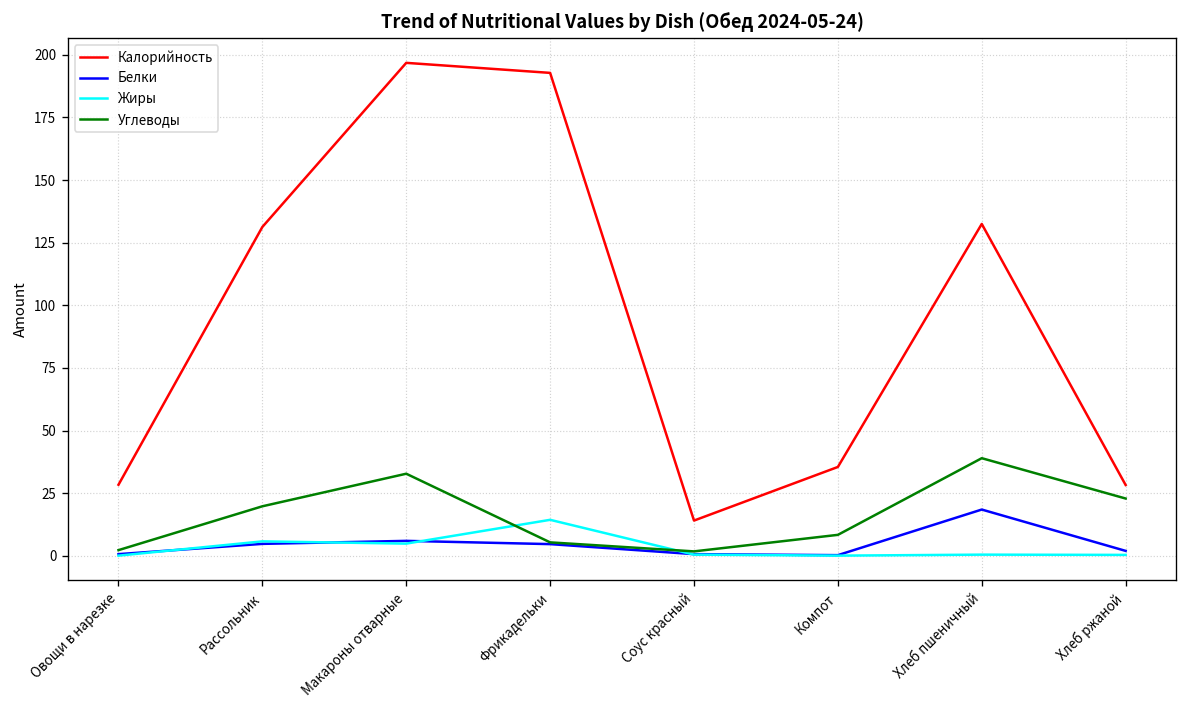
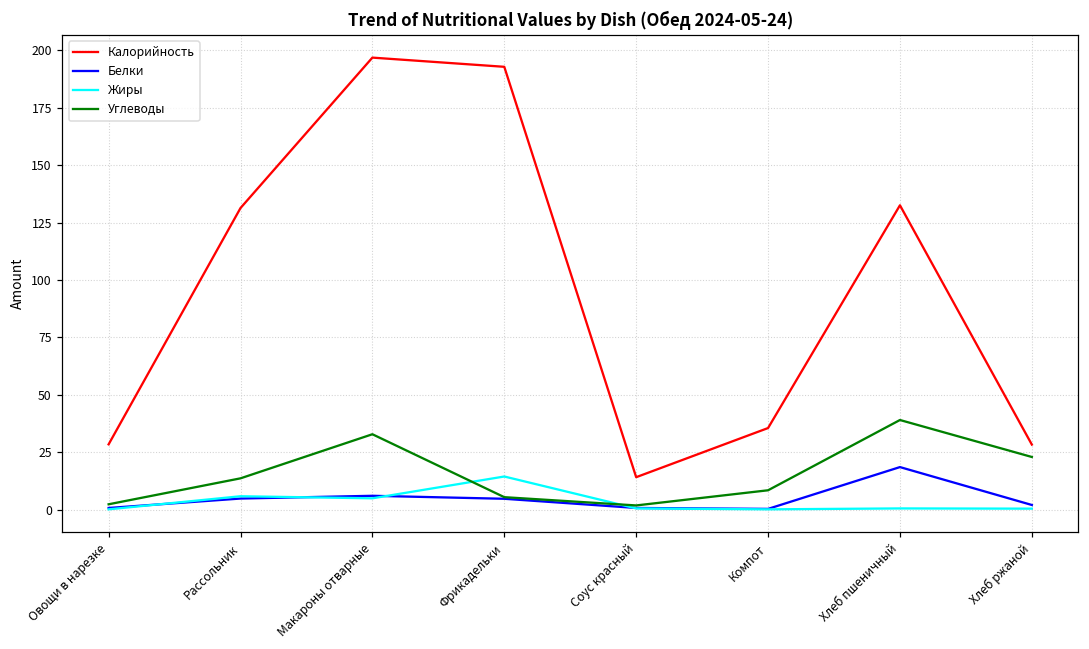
Углеводы, Рассольник: 20 -> 14
